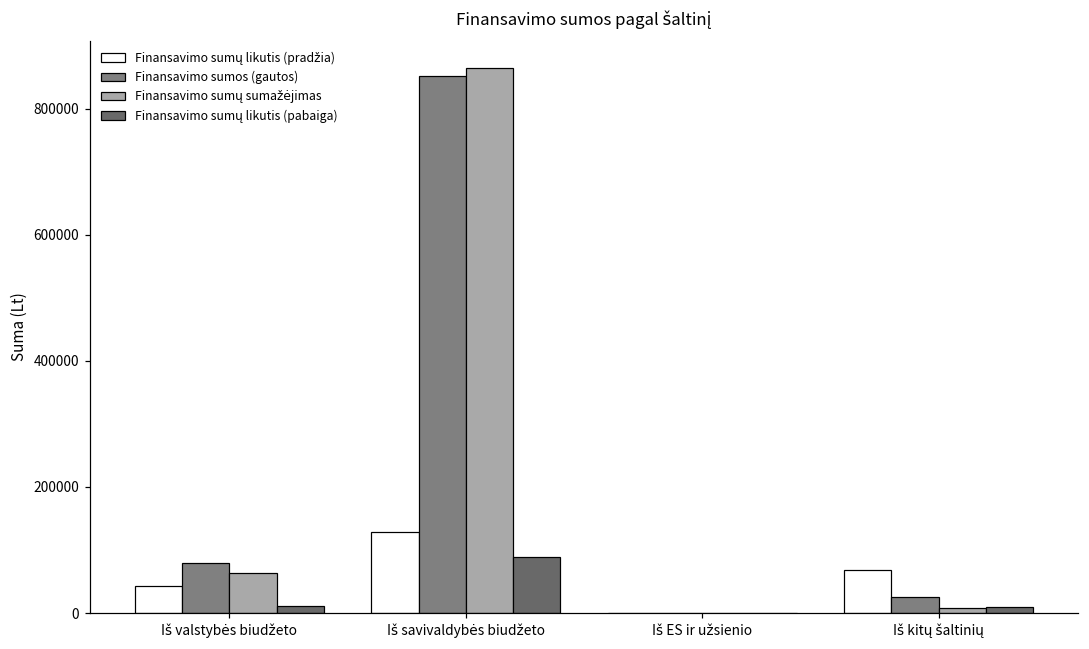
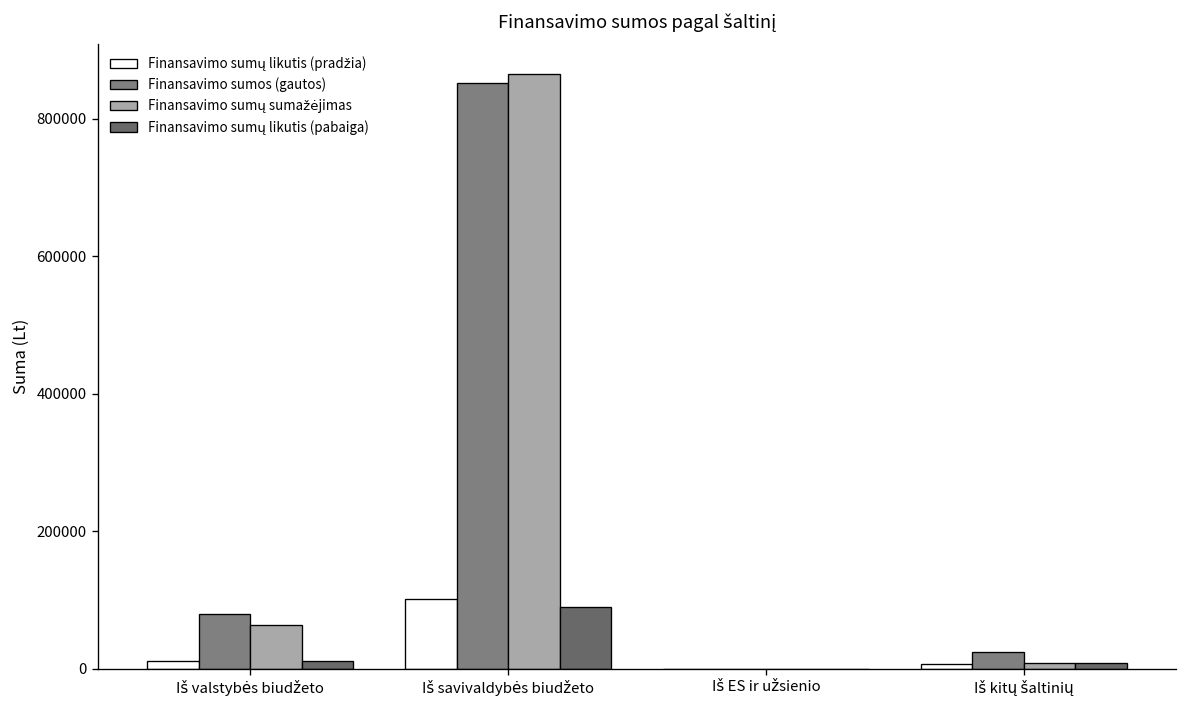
Finansavimo sumų likutis (pradžia), Iš valstybės biudžeto: 40000 -> 10000
Finansavimo sumų likutis (pradžia), Iš savivaldybės biudžeto: 130000 -> 100000
Finansavimo sumų likutis (pradžia), Iš kitų šaltinių: 70000 -> 10000
